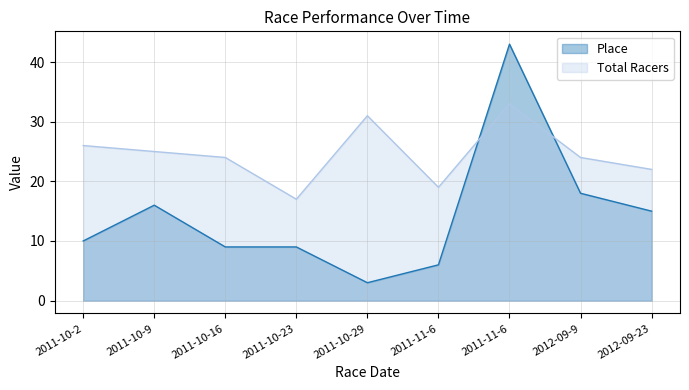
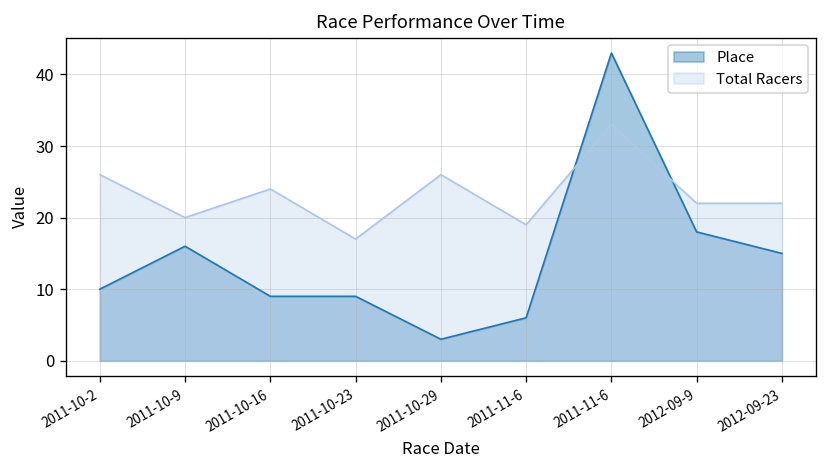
Total Racers, 2011-10-9: 25 -> 20
Total Racers, 2011-10-29: 31 -> 26
Total Racers, 2012-09-9: 24 -> 22
